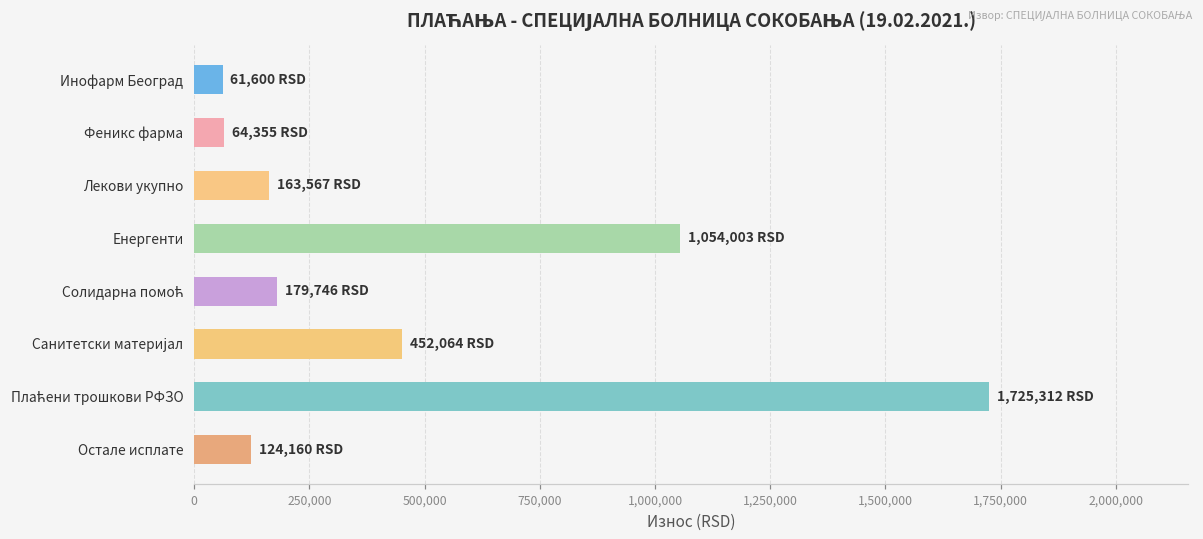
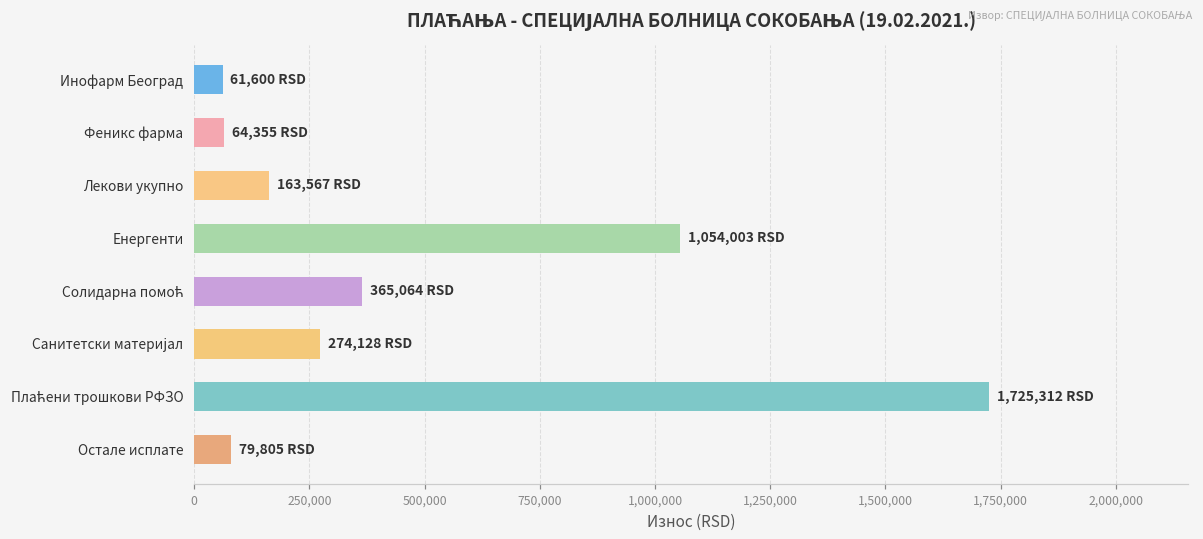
Солидарна помоћ: 179,746 -> 365,064
Санитетски материјал: 452,064 -> 274,128
Остале исплате: 124,160 -> 79,805
